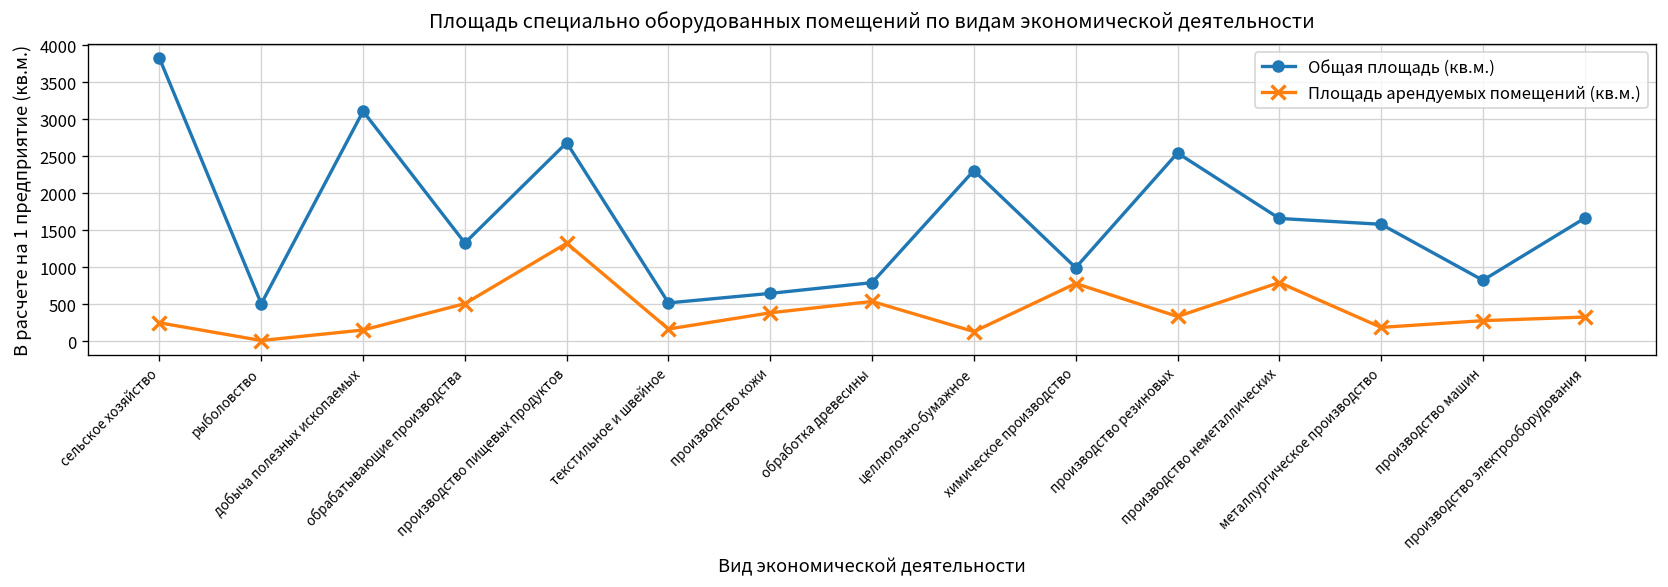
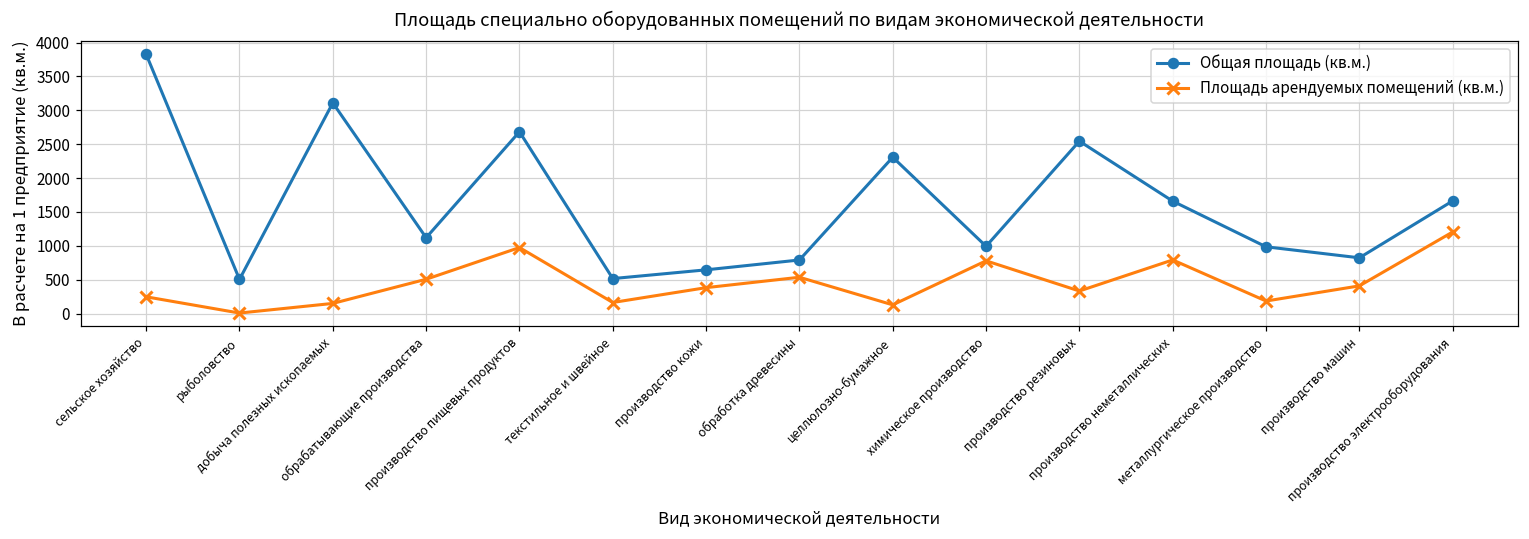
Общая площадь (кв.м.), обрабатывающие производства: 1300 -> 1100
Площадь арендуемых помещений (кв.м.), производство пищевых продуктов: 1300 -> 1000
Общая площадь (кв.м.), металлургическое производство: 1600 -> 1000
Площадь арендуемых помещений (кв.м.), производство машин: 300 -> 400
Площадь арендуемых помещений (кв.м.), производство электрооборудования: 300 -> 1200
